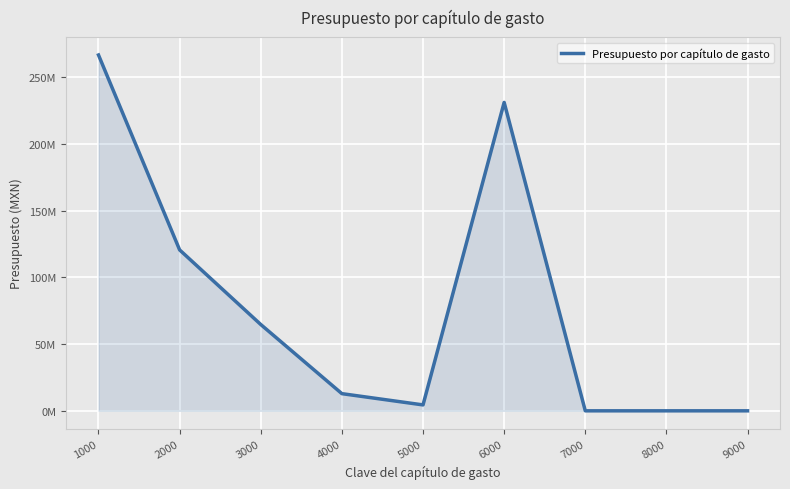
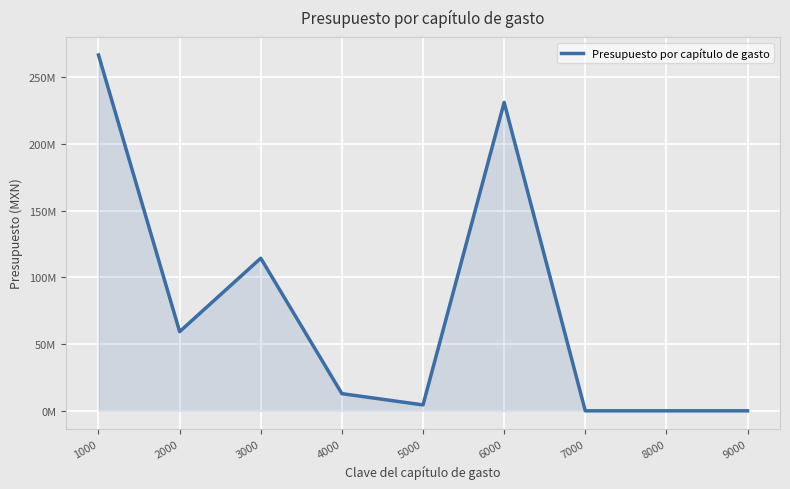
2000: 121000000 -> 59000000
3000: 65000000 -> 114000000
